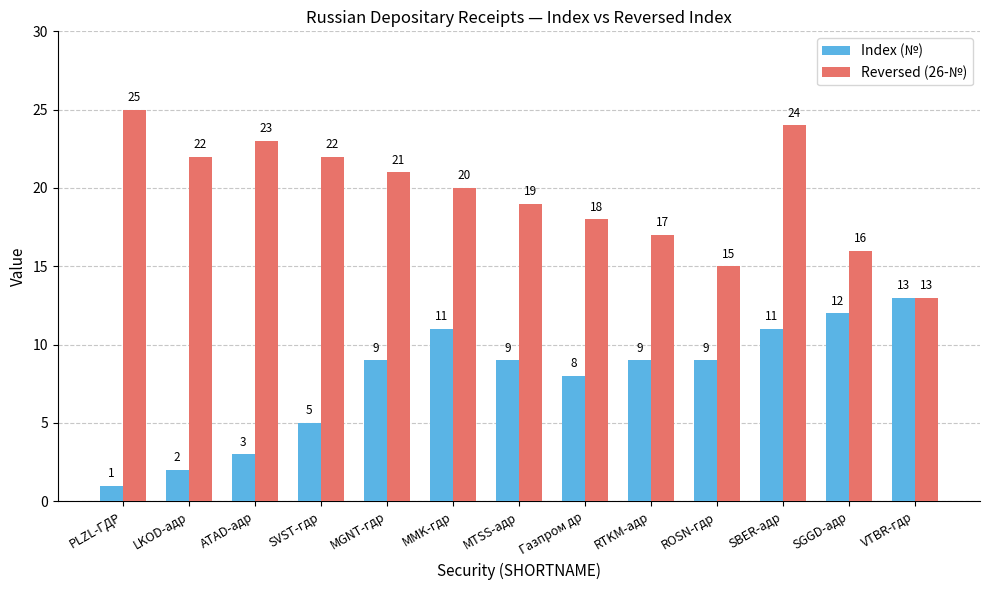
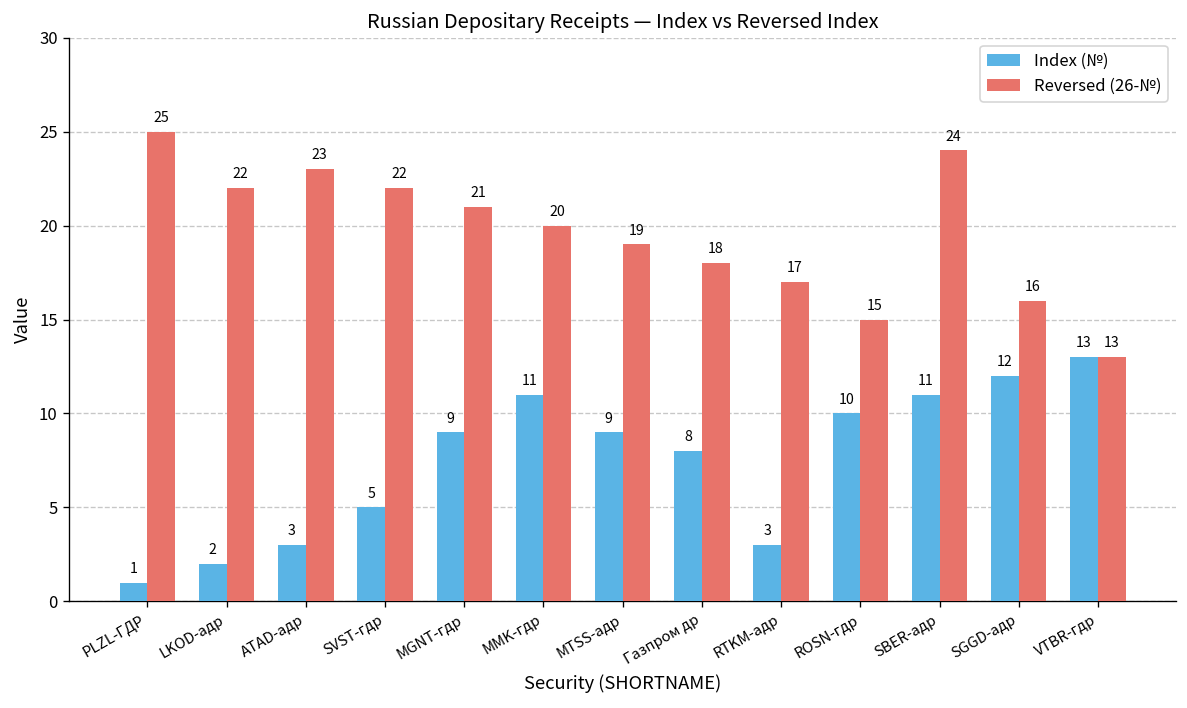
Index (№), RTKM-адр: 9 -> 3
Index (№), ROSN-гдр: 9 -> 10
